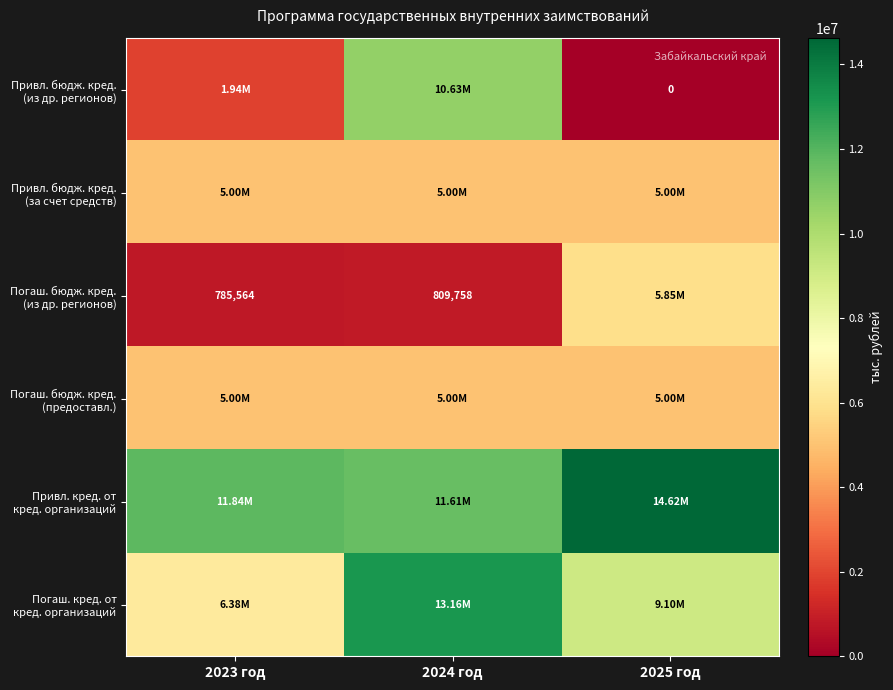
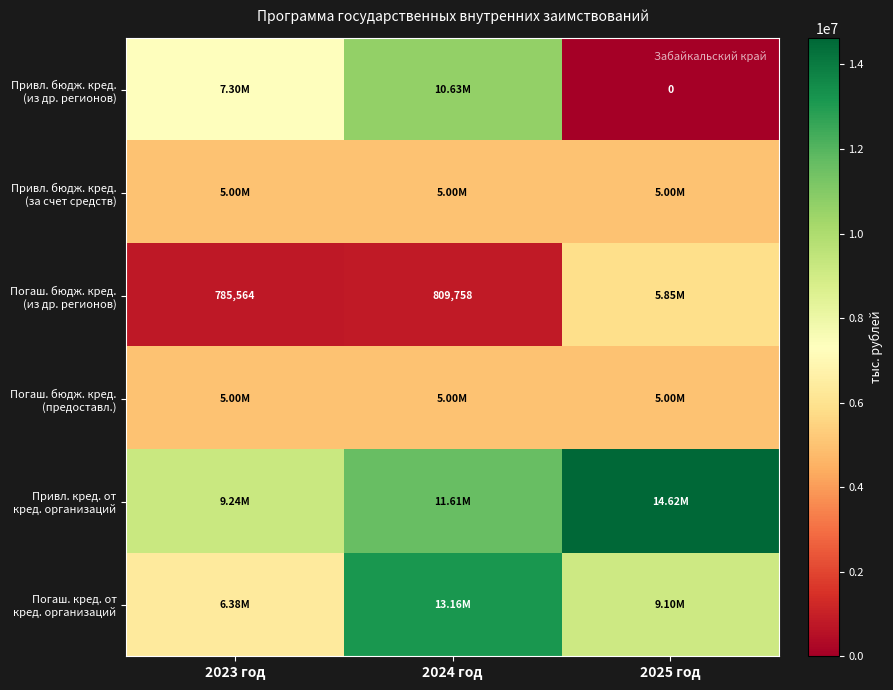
Привл. бюдж. кред. (из др. регионов), 2023 год: 1.94M -> 7.30M
Привл. кред. от кред. организаций, 2023 год: 11.84M -> 9.24M
